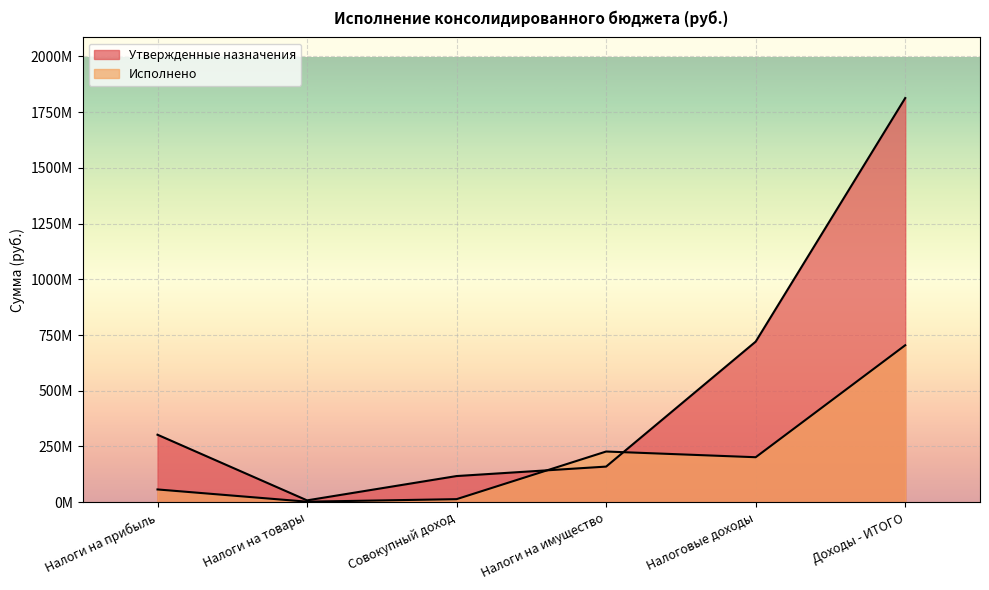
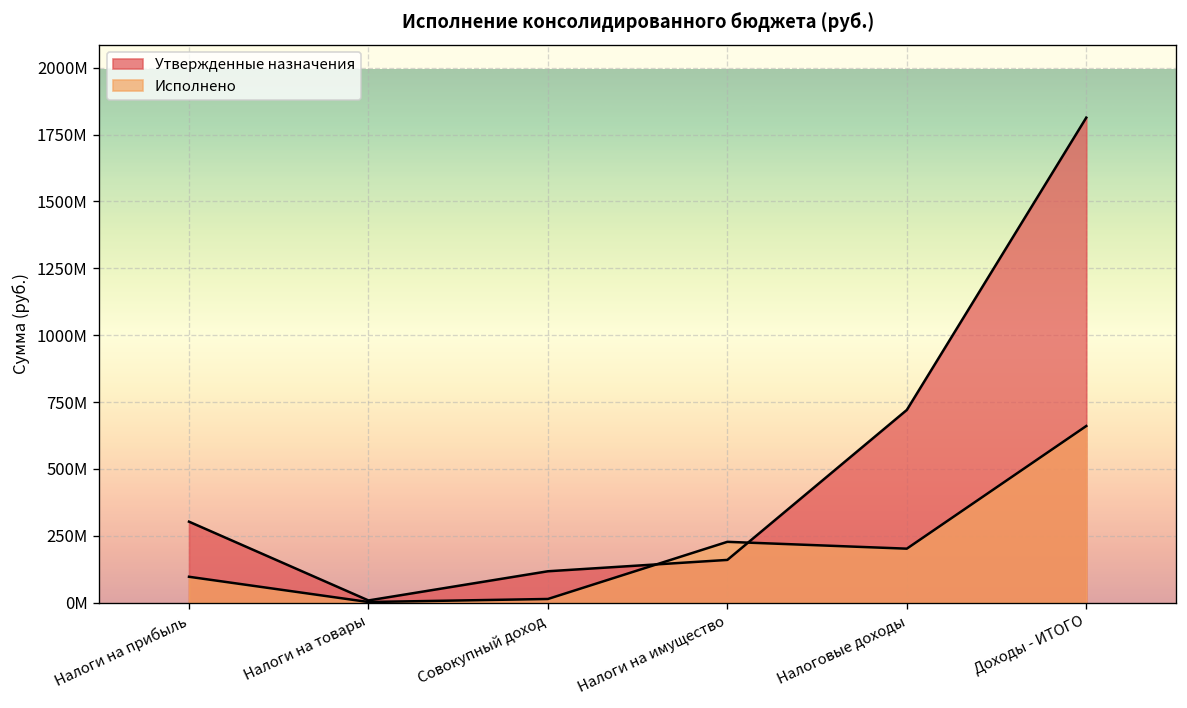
Исполнено, Налоги на прибыль: 60000000 -> 100000000
Исполнено, Доходы - ИТОГО: 700000000 -> 660000000
